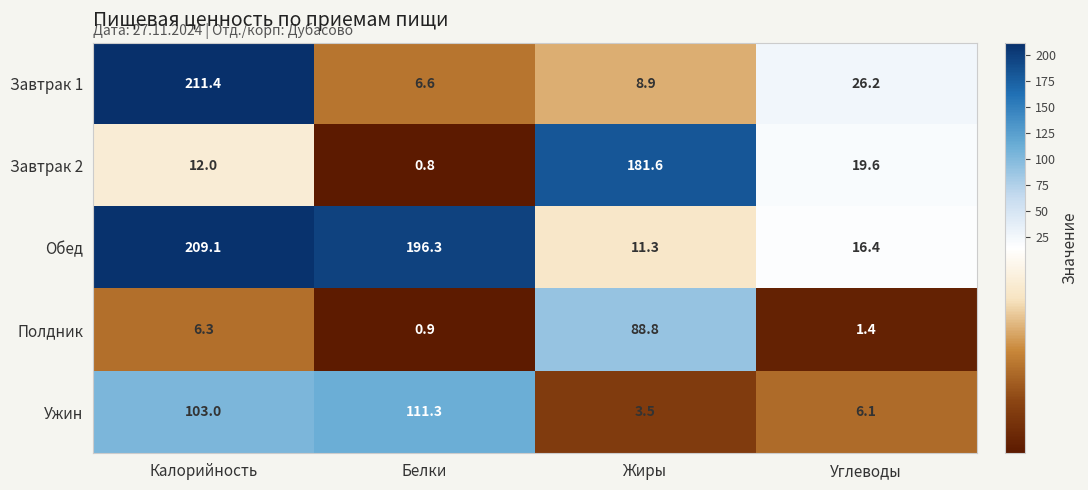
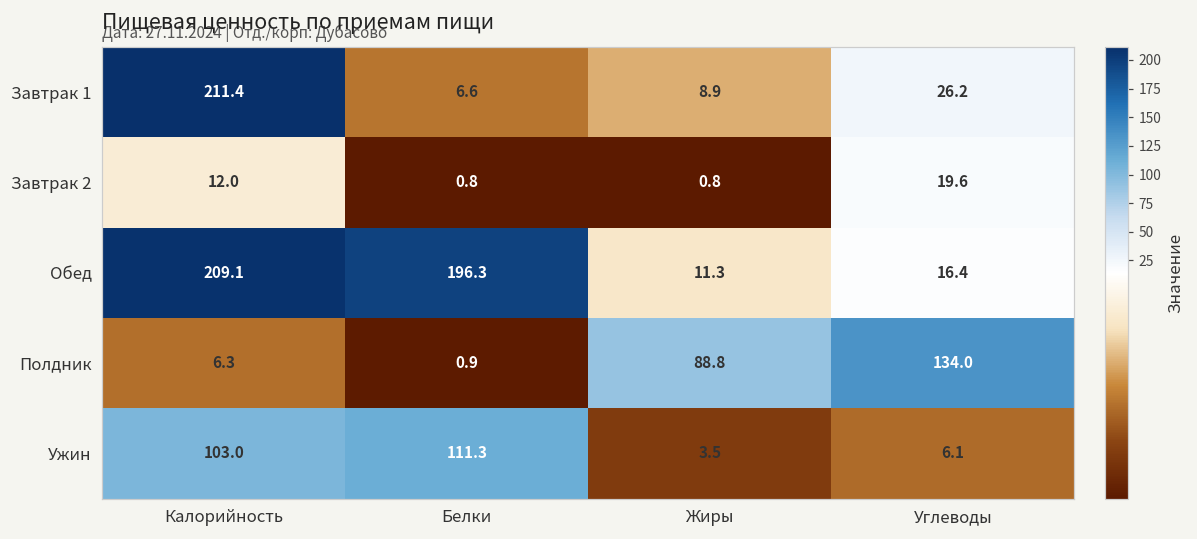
Завтрак 2, Жиры: 181.6 -> 0.8
Полдник, Углеводы: 1.4 -> 134.0
